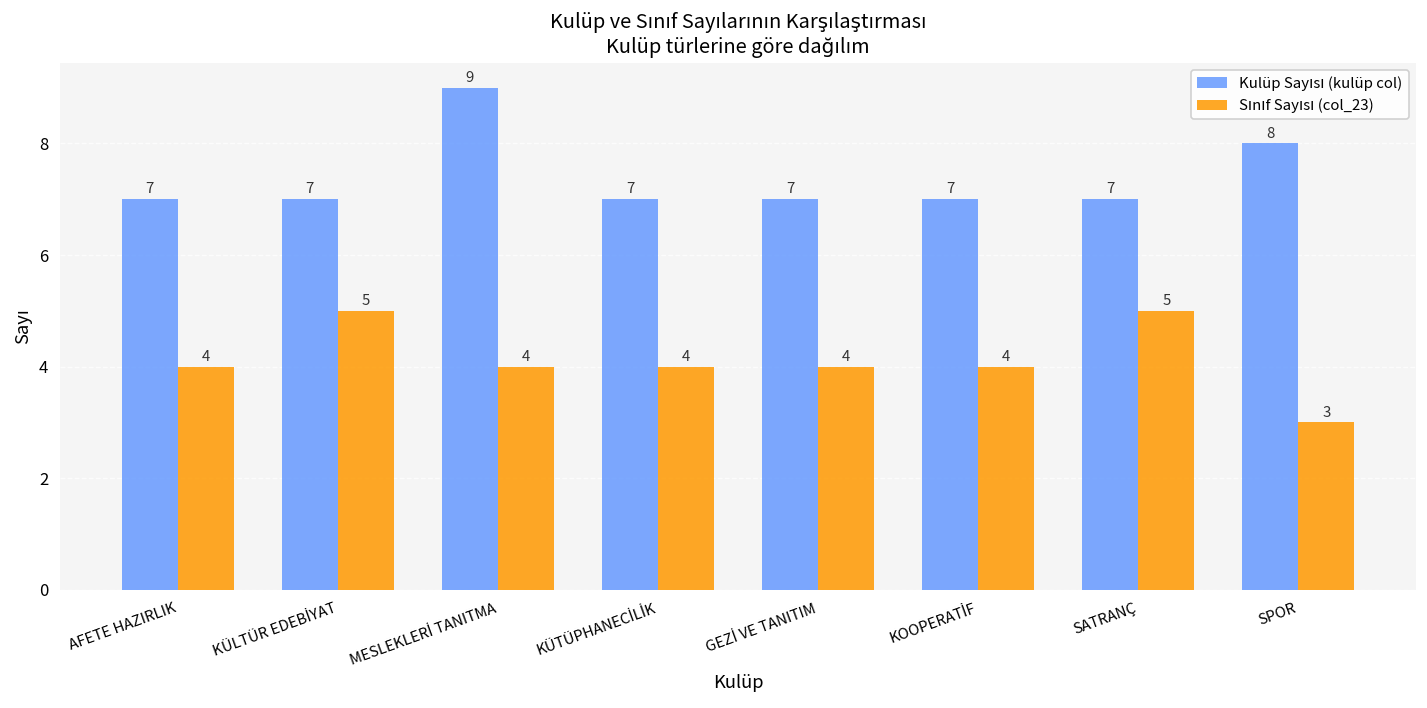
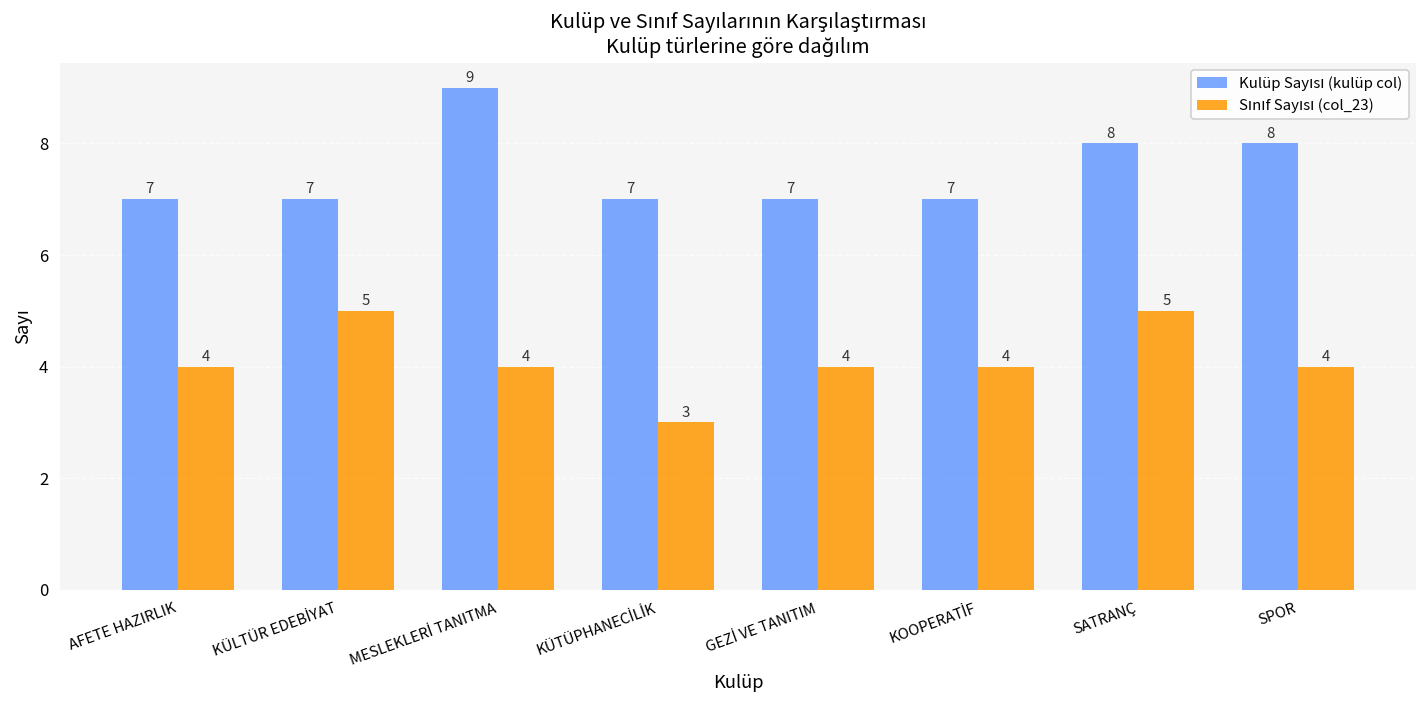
Sınıf Sayısı (col_23), KÜTÜPHANECİLİK: 4 -> 3
Kulüp Sayısı (kulüp col), SATRANÇ: 7 -> 8
Sınıf Sayısı (col_23), SPOR: 3 -> 4
